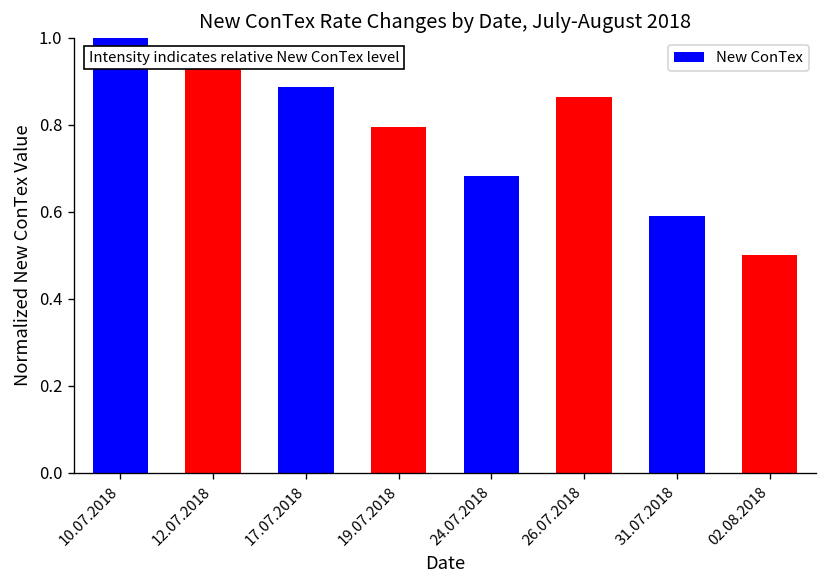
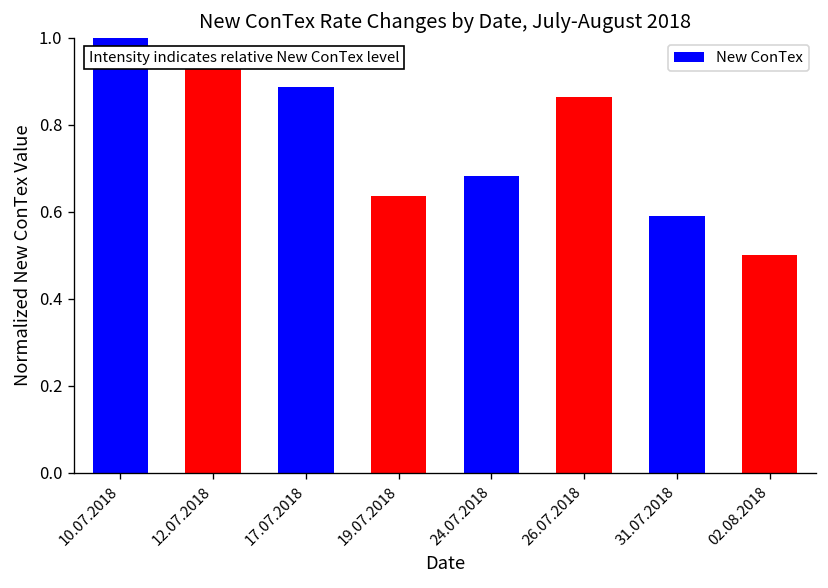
19.07.2018: 0.80 -> 0.64
